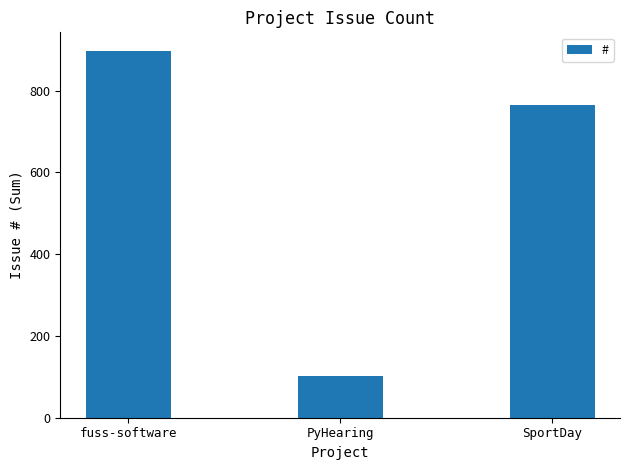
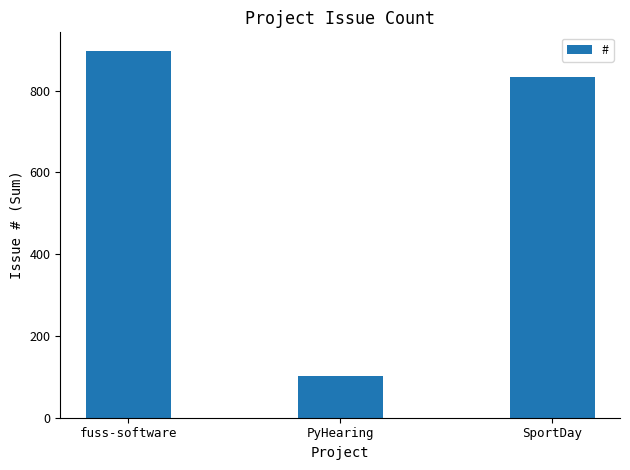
SportDay: 770 -> 830
